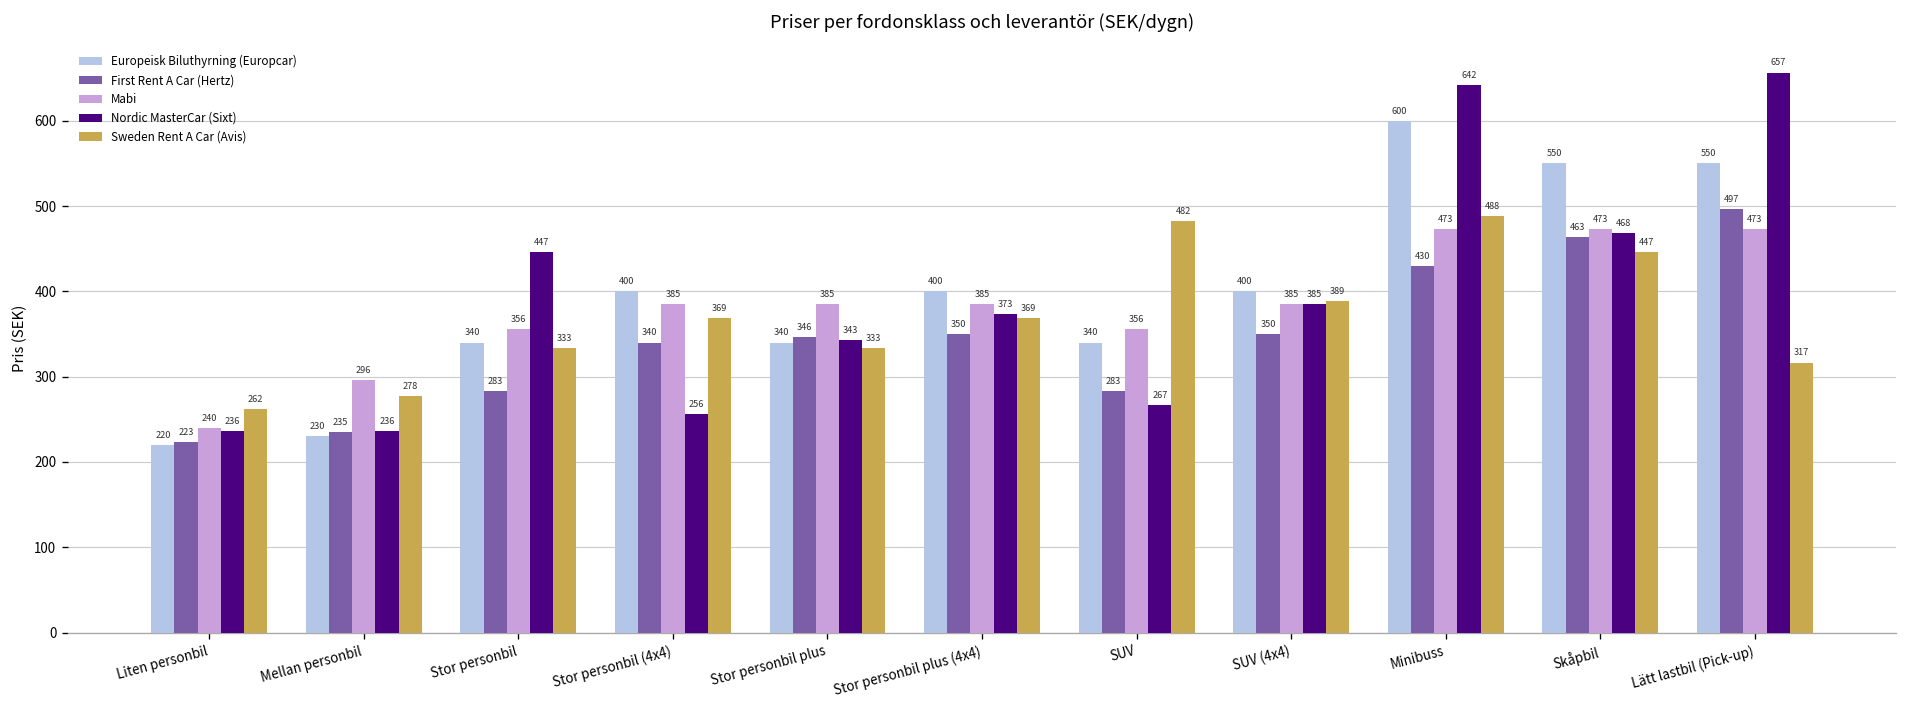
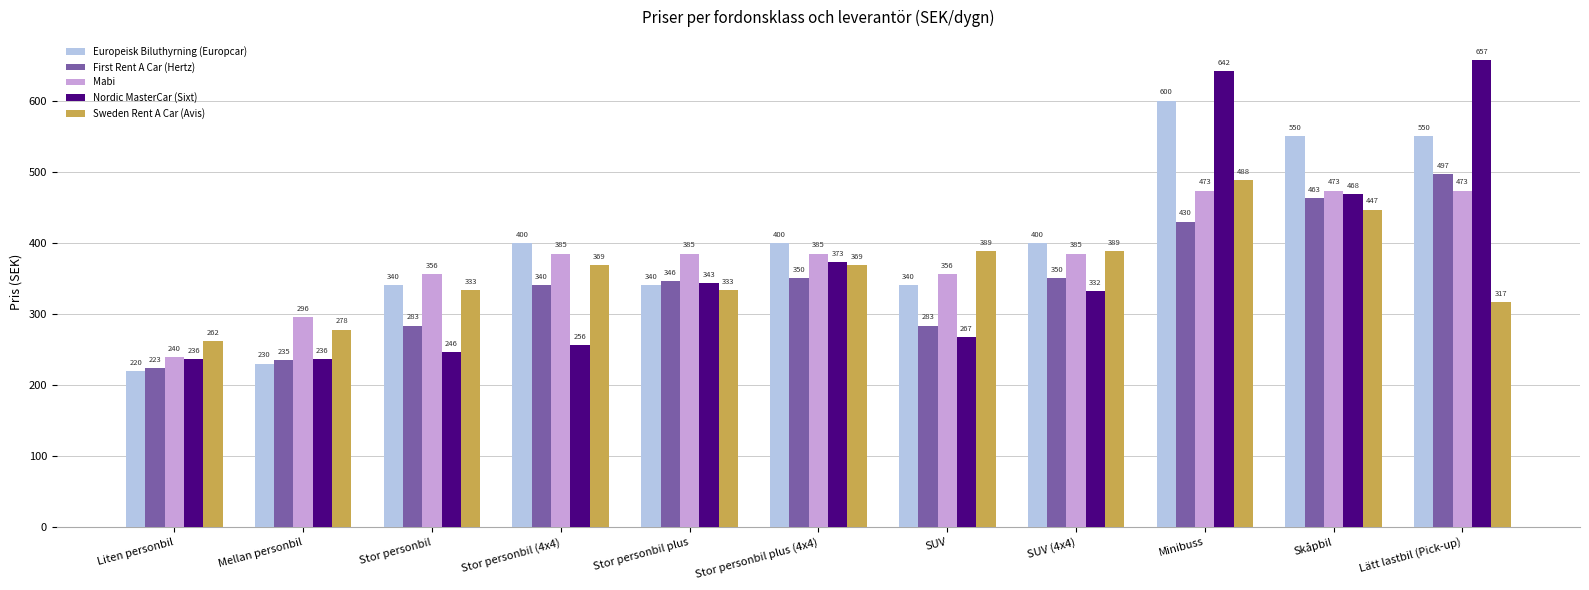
Nordic MasterCar (Sixt), Stor personbil: 447 -> 246
Sweden Rent A Car (Avis), SUV: 482 -> 389
Nordic MasterCar (Sixt), SUV (4x4): 385 -> 332
